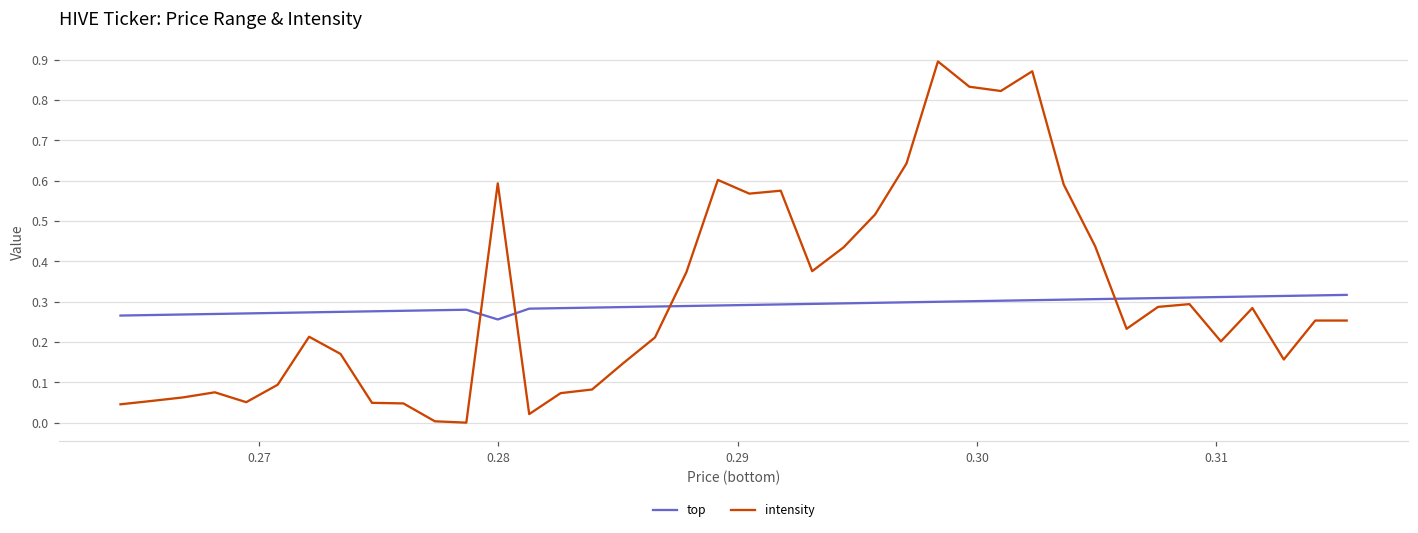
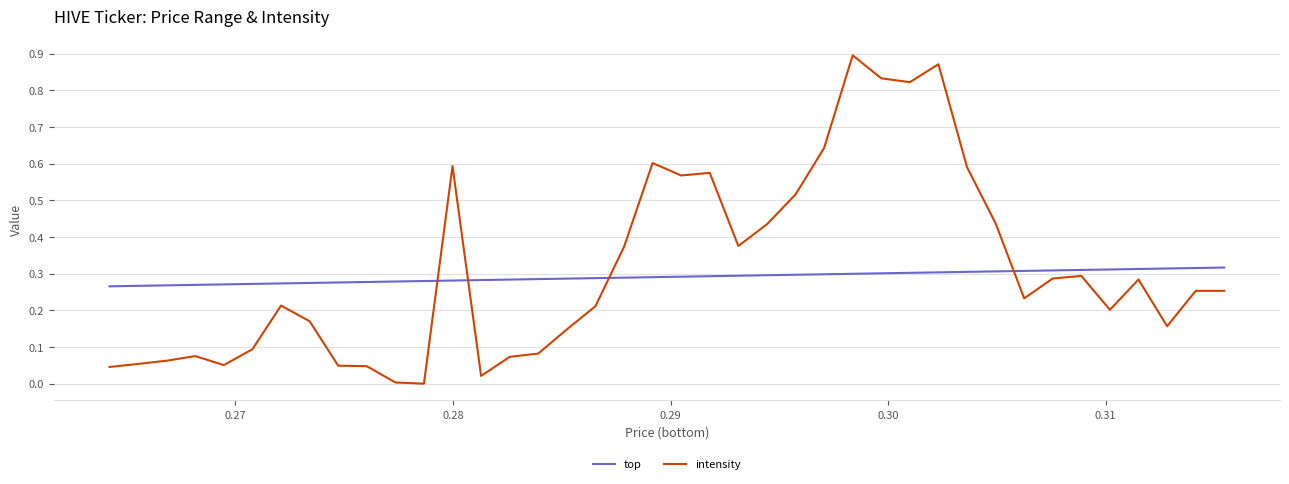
top, 0.28: 0.26 -> 0.28
